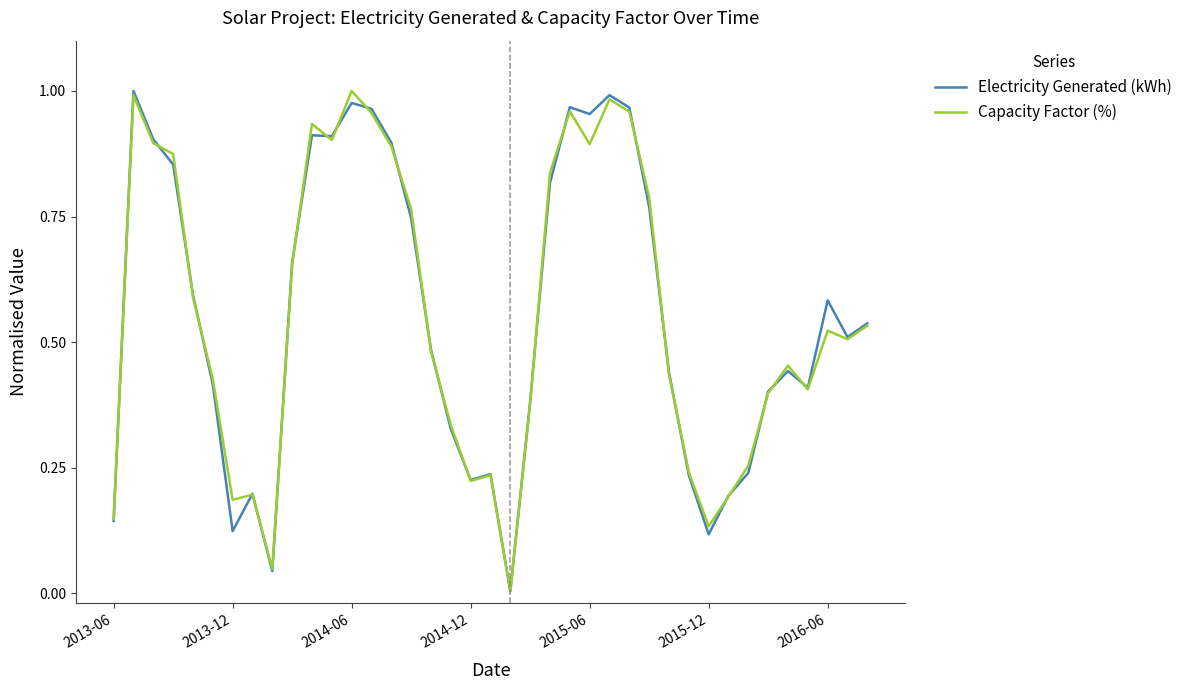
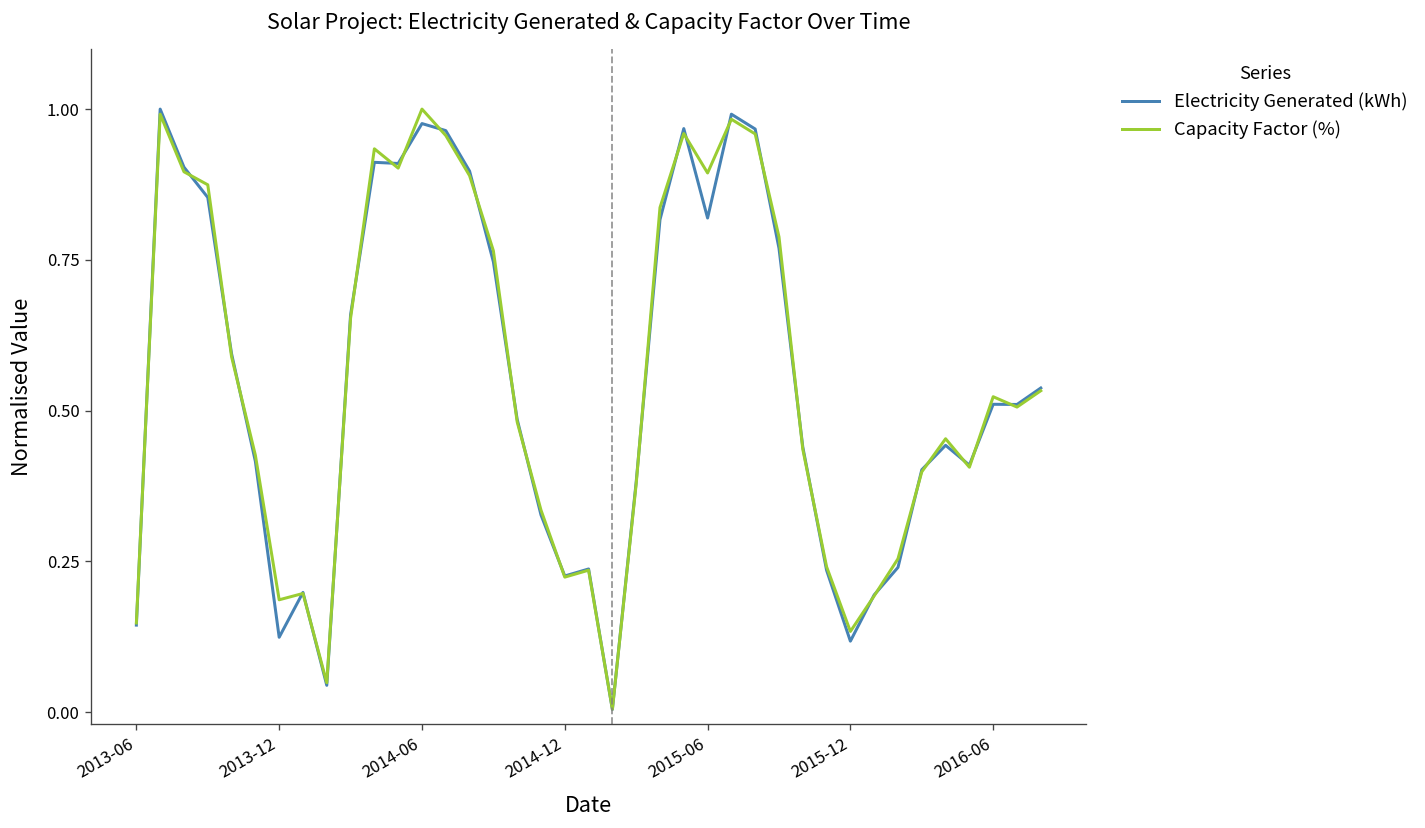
Electricity Generated (kWh), 2015-06: 0.95 -> 0.82
Electricity Generated (kWh), 2016-06: 0.58 -> 0.51
